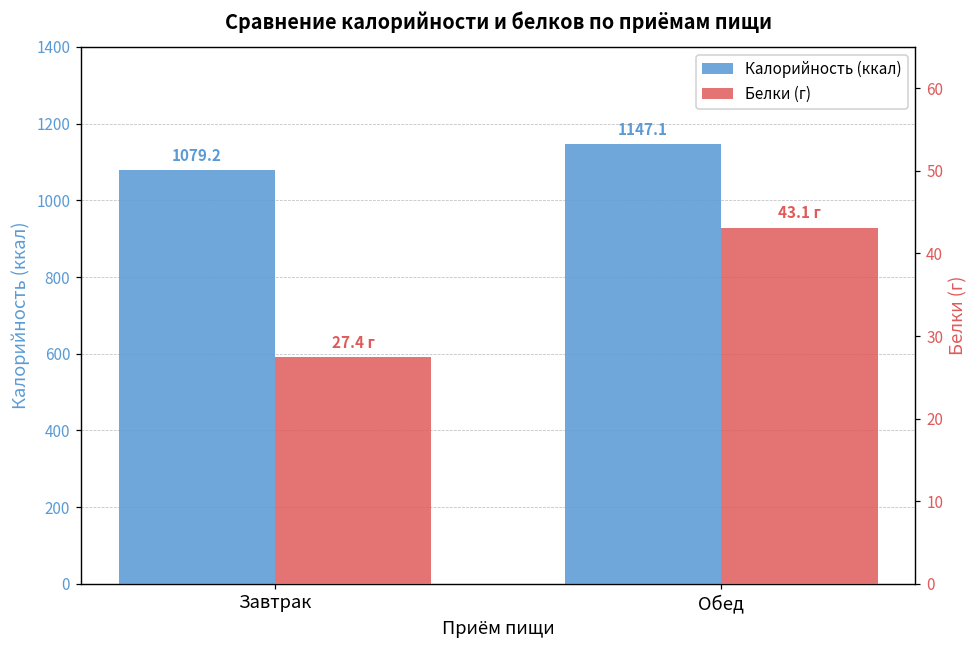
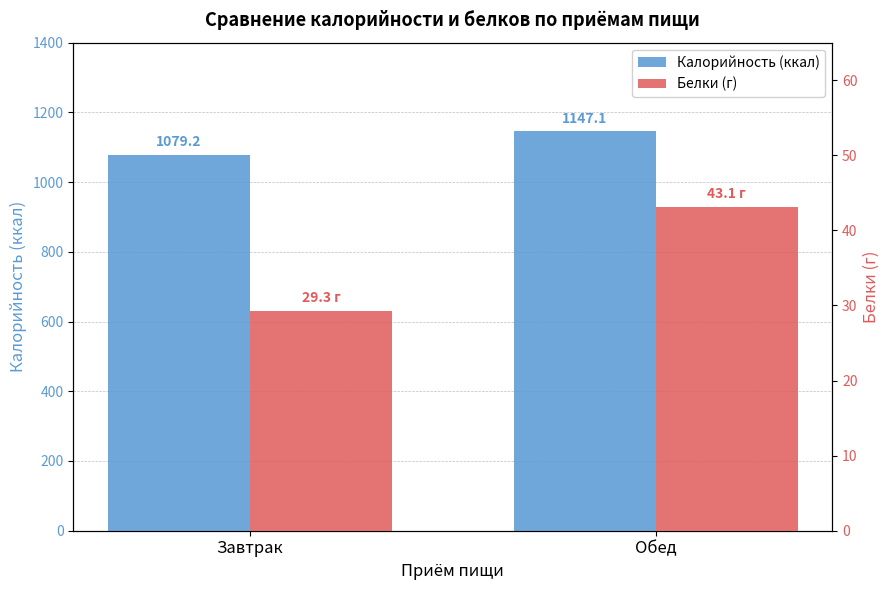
Белки (г), Завтрак: 27.4 -> 29.3
